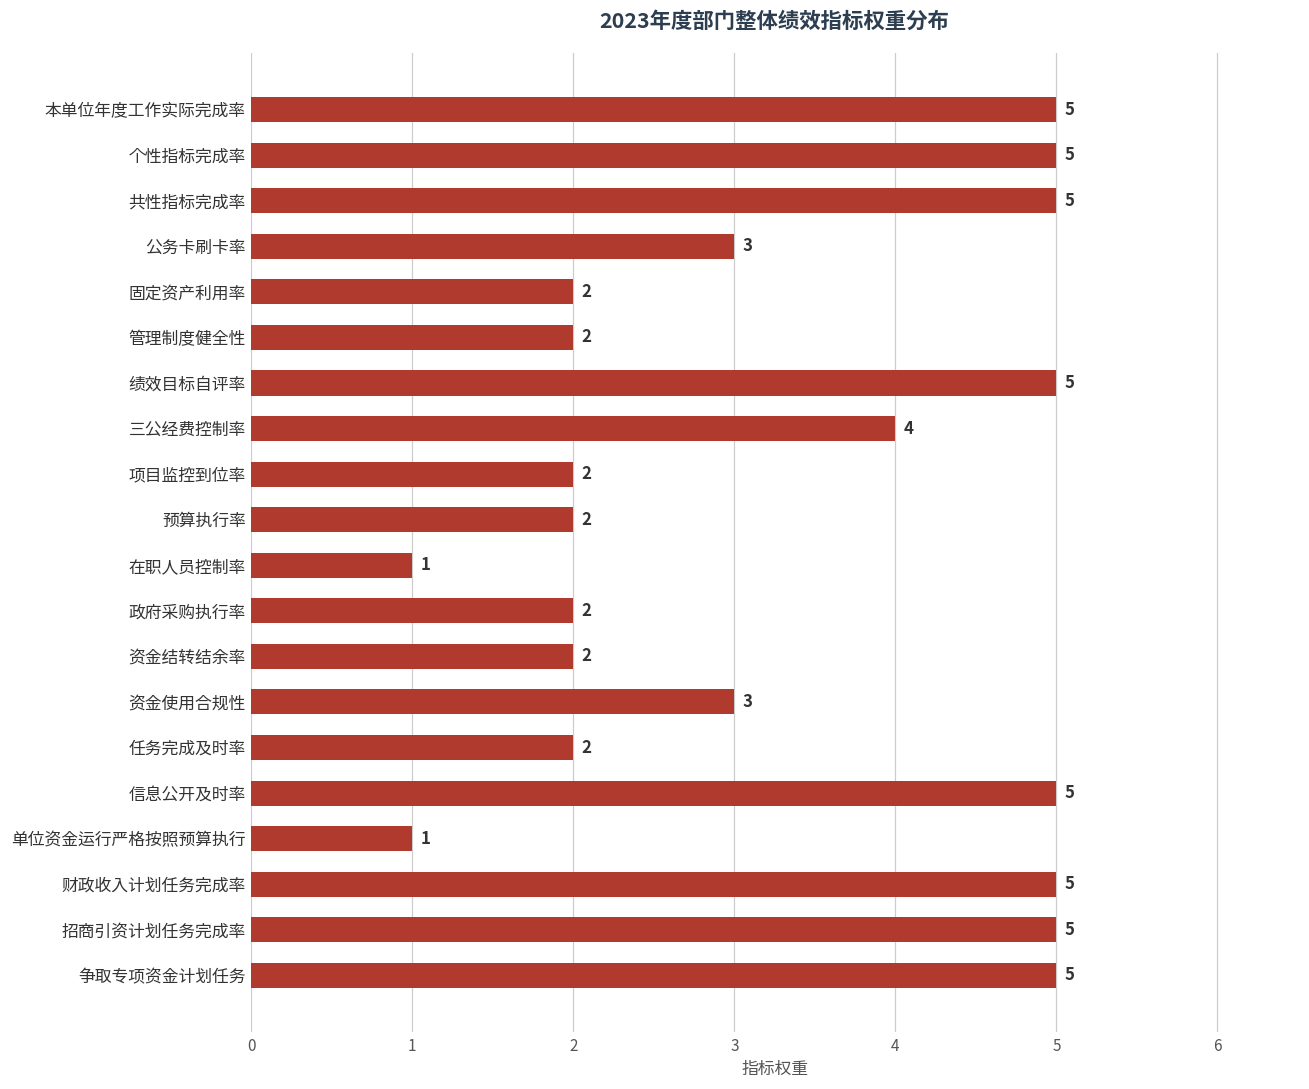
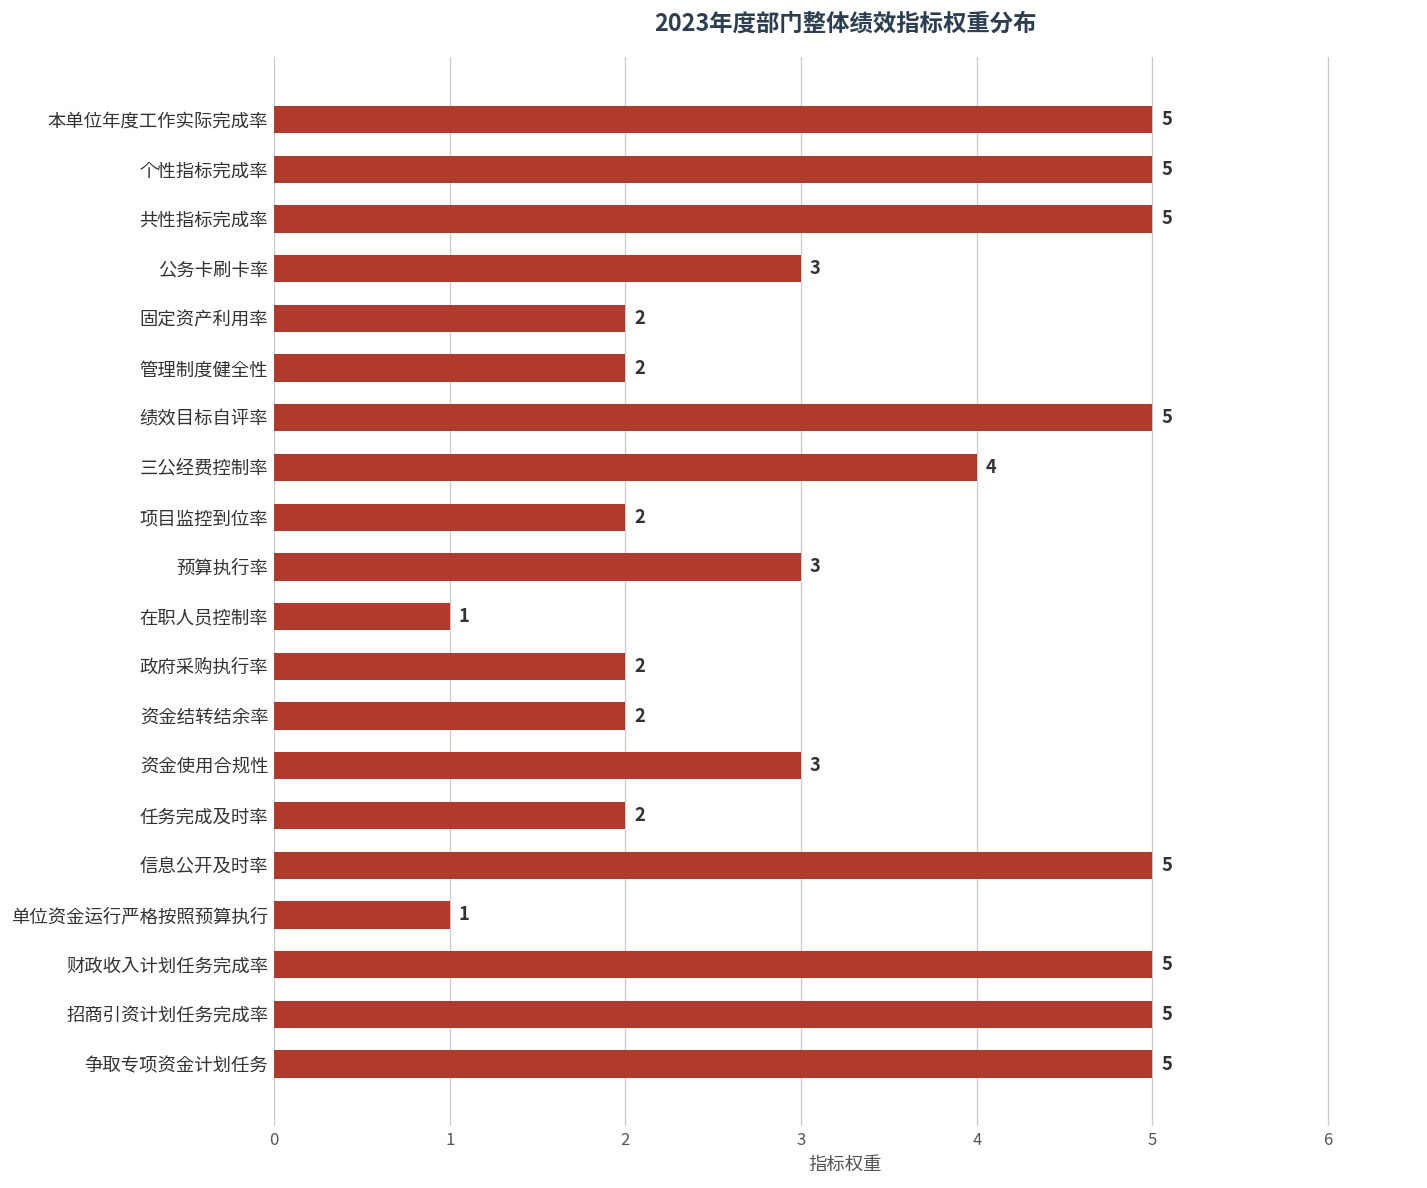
预算执行率: 2 -> 3
